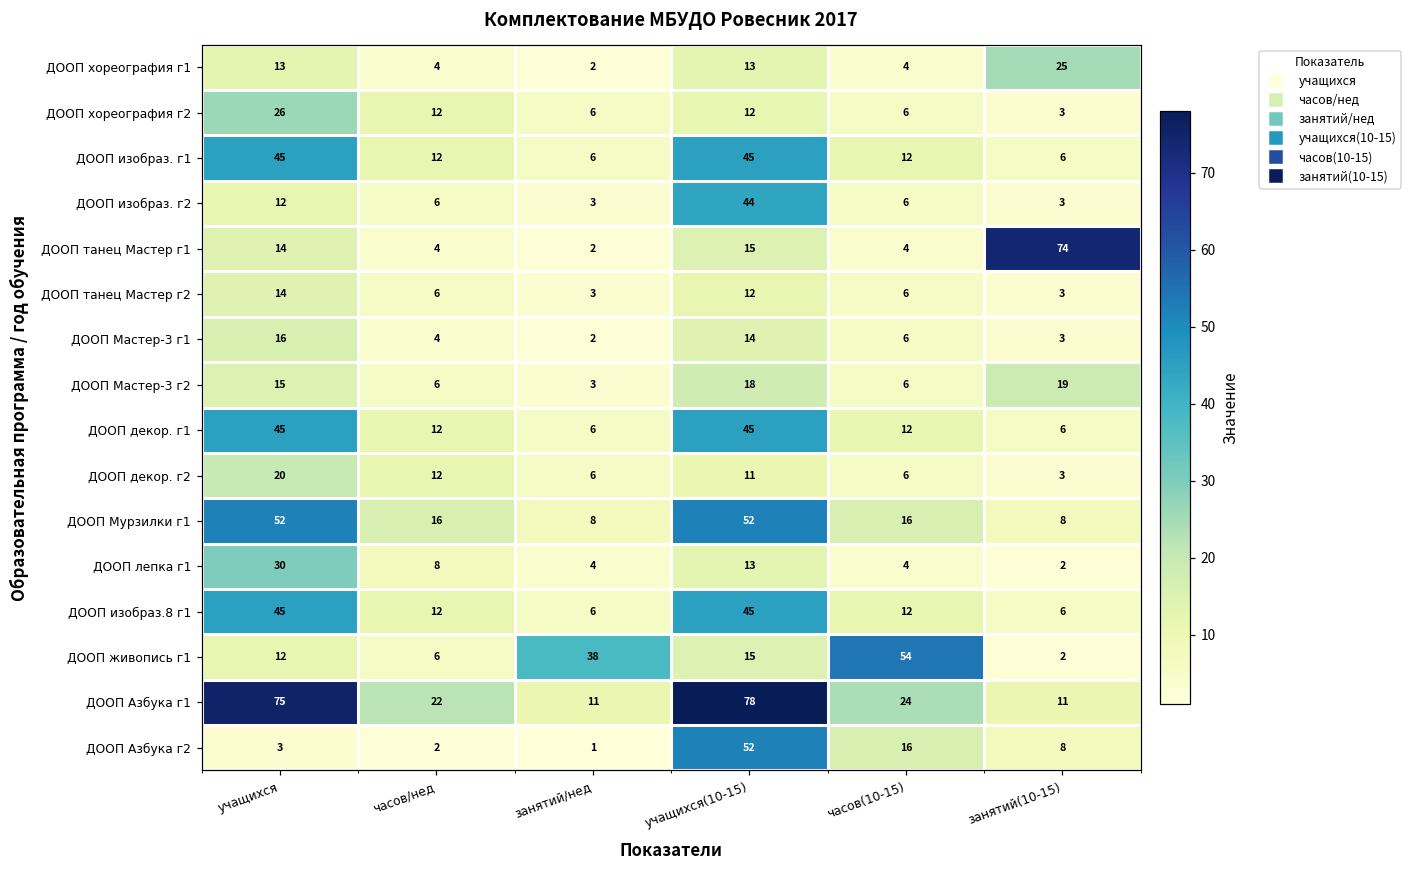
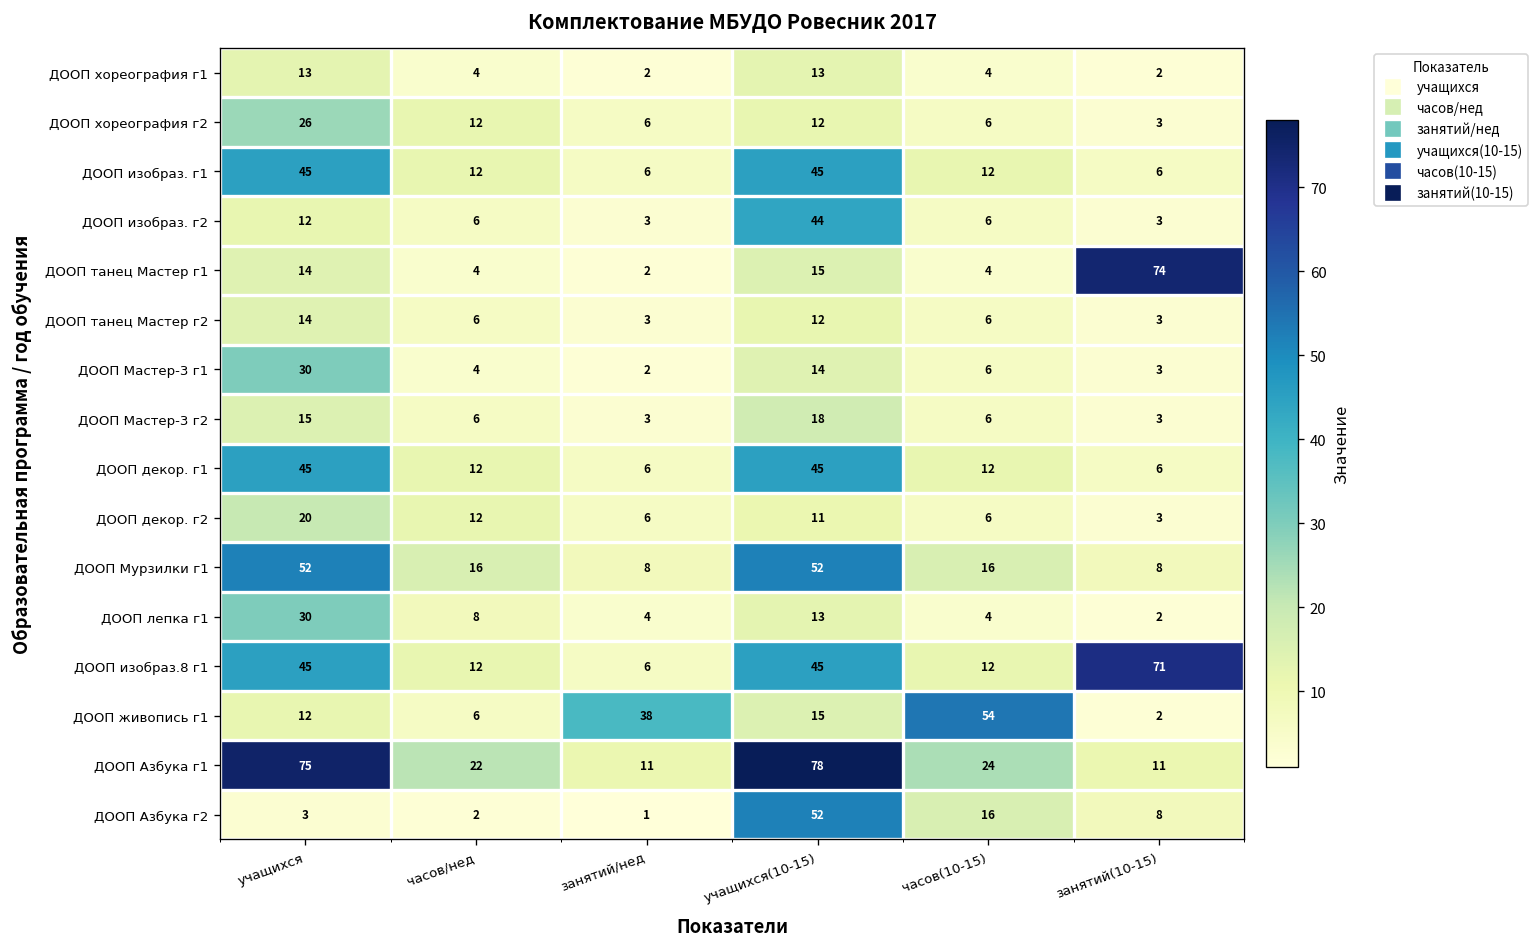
ДООП хореография г1, занятий(10-15): 25 -> 2
ДООП Мастер-3 г1, учащихся: 16 -> 30
ДООП Мастер-3 г2, занятий(10-15): 19 -> 3
ДООП изобраз.8 г1, занятий(10-15): 6 -> 71
